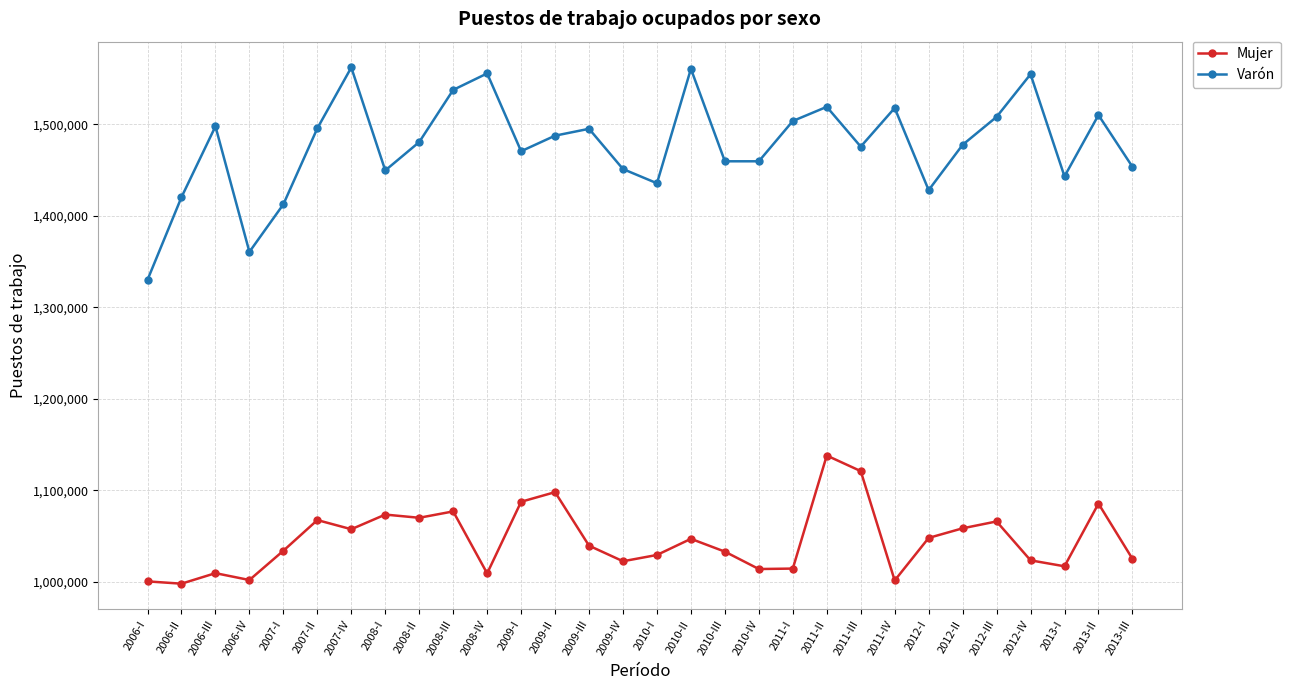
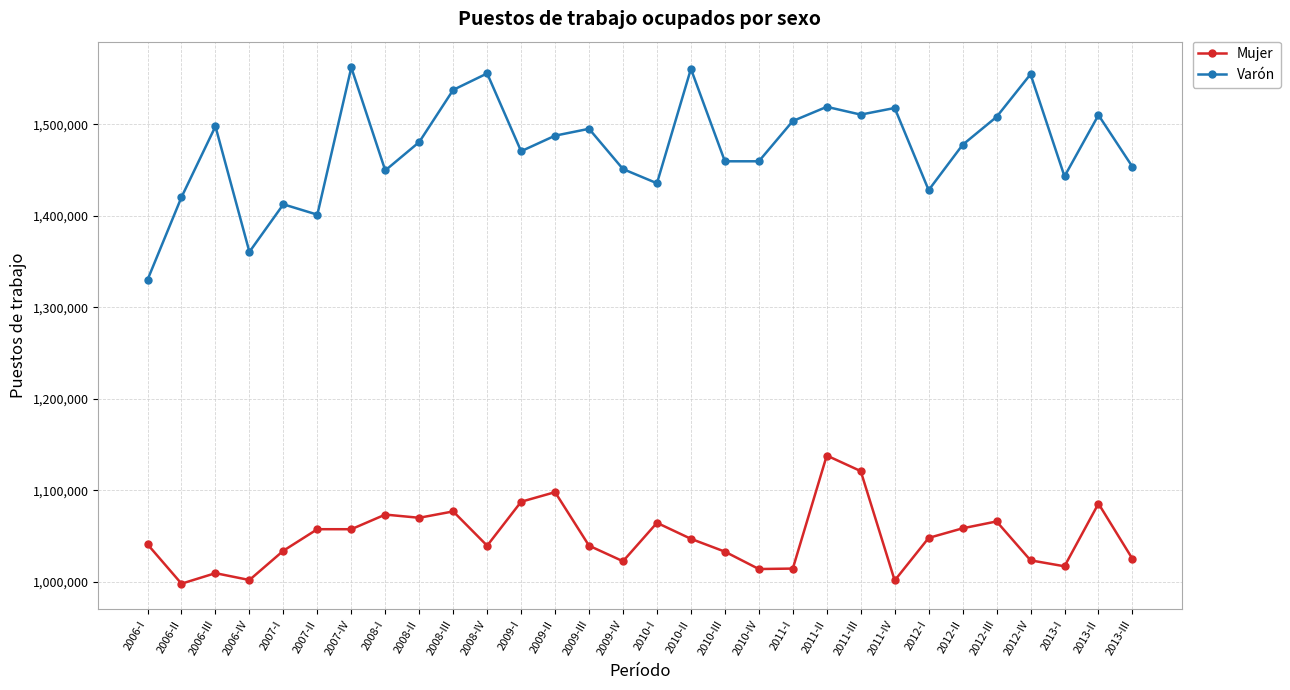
Mujer, 2006-I: 1,000,000 -> 1,040,000
Mujer, 2007-II: 1,070,000 -> 1,060,000
Varón, 2007-II: 1,500,000 -> 1,400,000
Mujer, 2008-IV: 1,010,000 -> 1,040,000
Mujer, 2010-I: 1,030,000 -> 1,060,000
Varón, 2011-III: 1,480,000 -> 1,510,000
